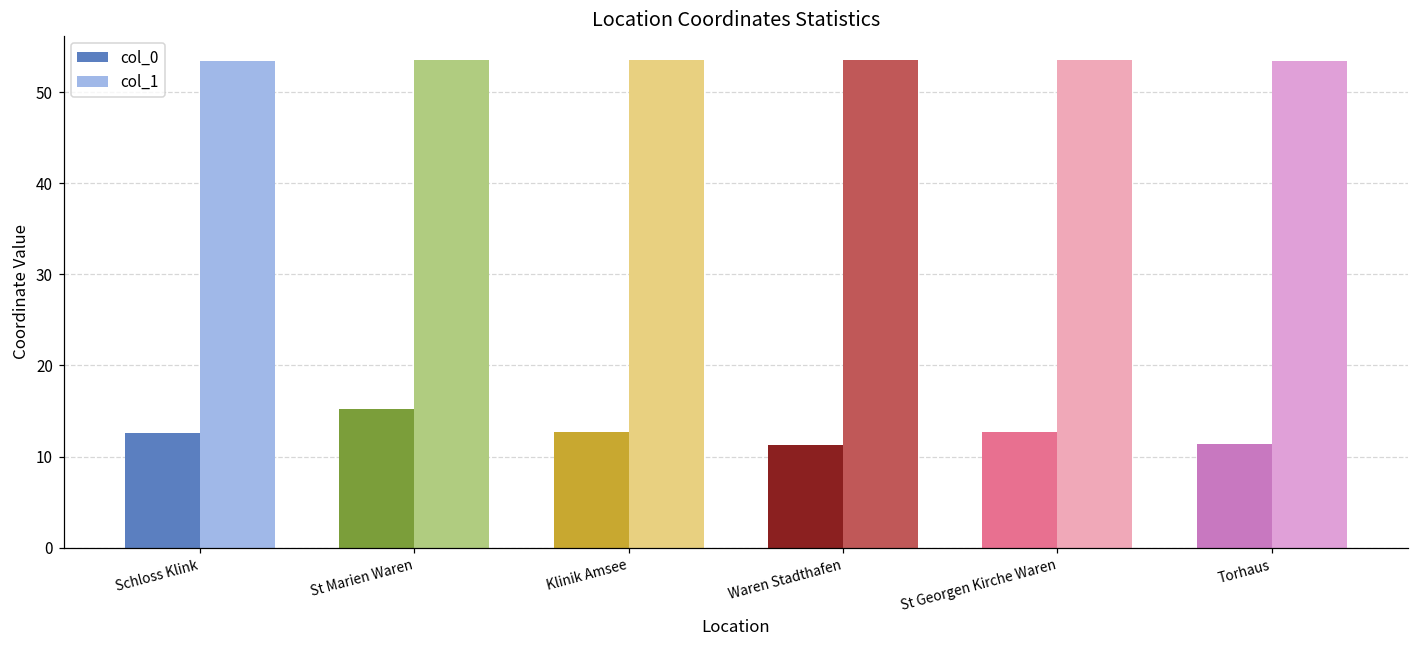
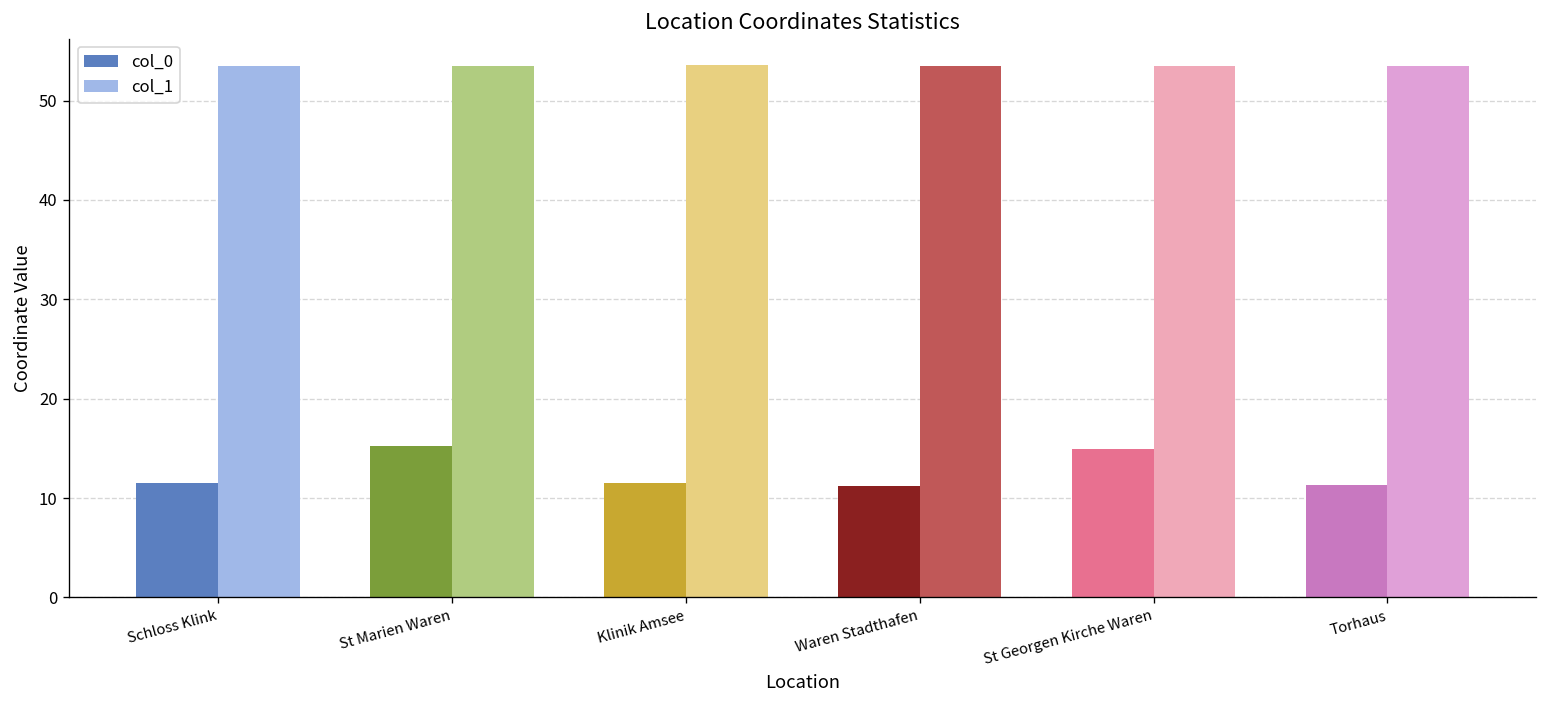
col_0, Schloss Klink: 13 -> 12
col_0, Klinik Amsee: 13 -> 12
col_0, St Georgen Kirche Waren: 13 -> 15
